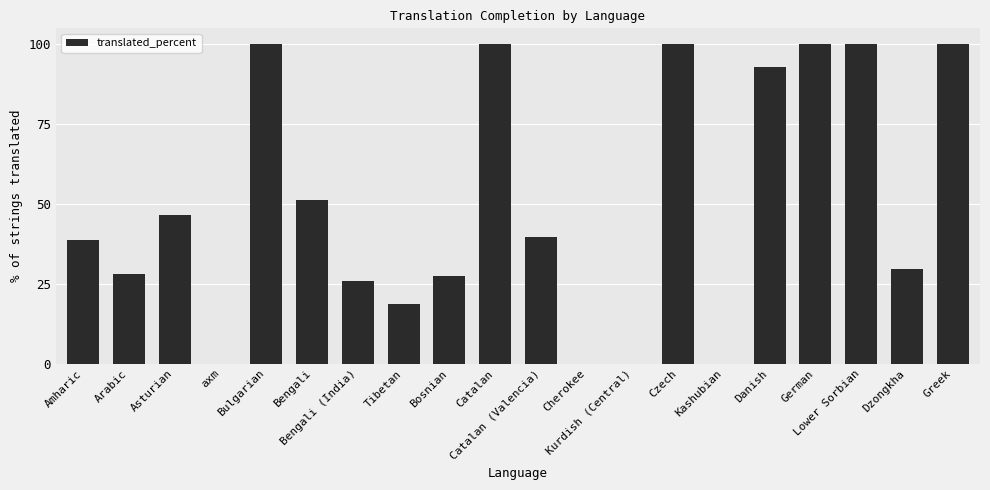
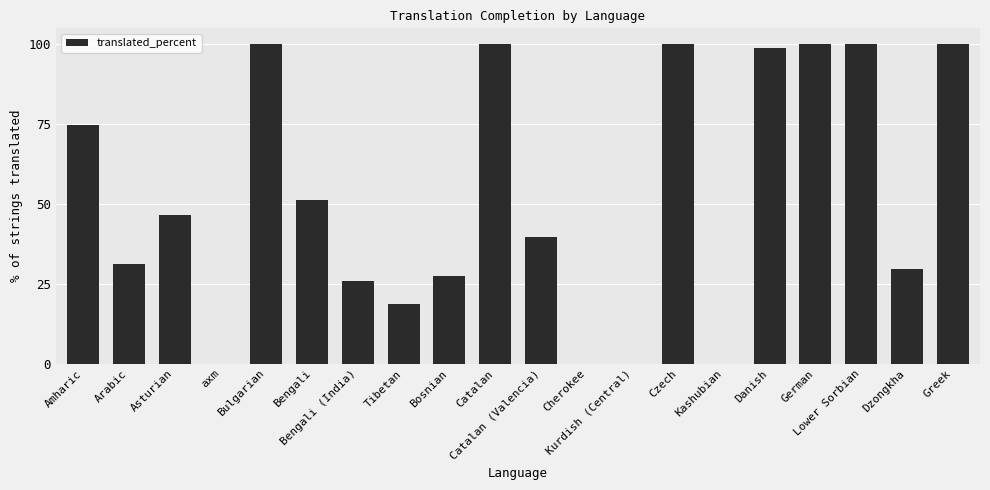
Amharic: 39 -> 75
Arabic: 28 -> 31
Danish: 93 -> 99
